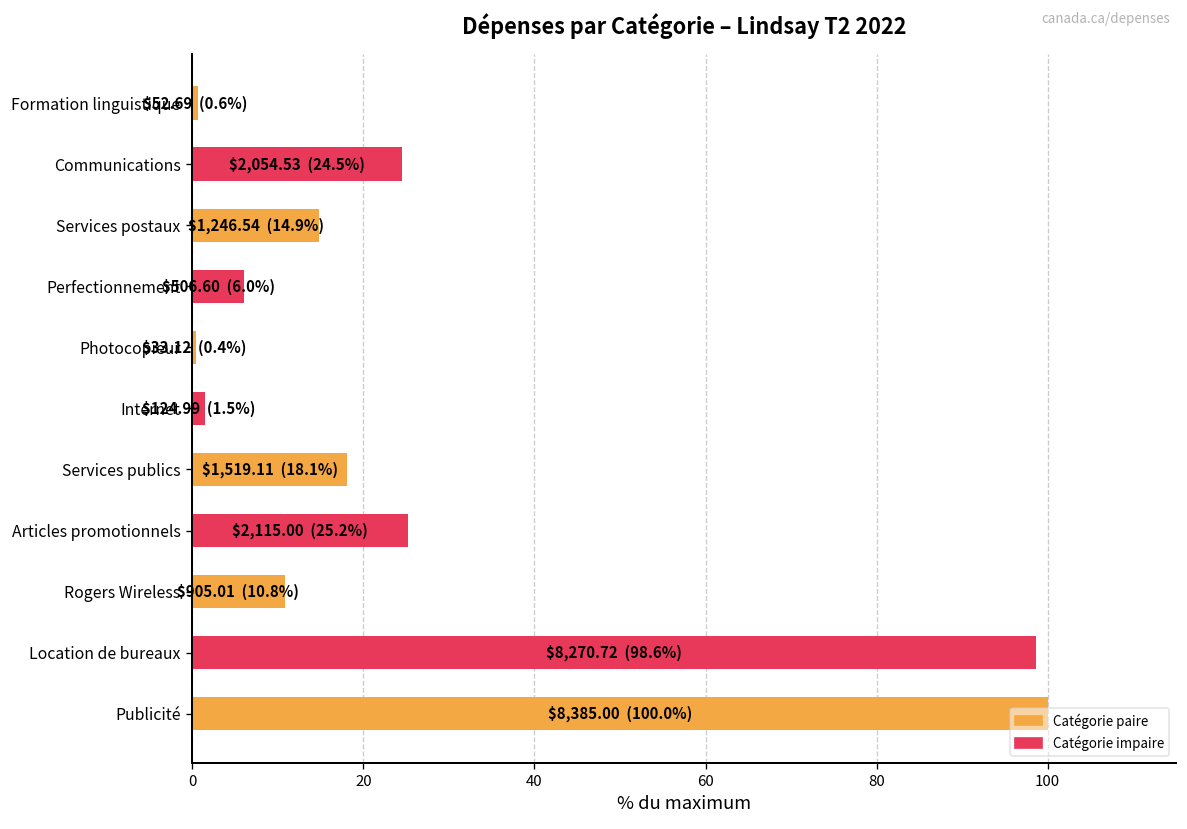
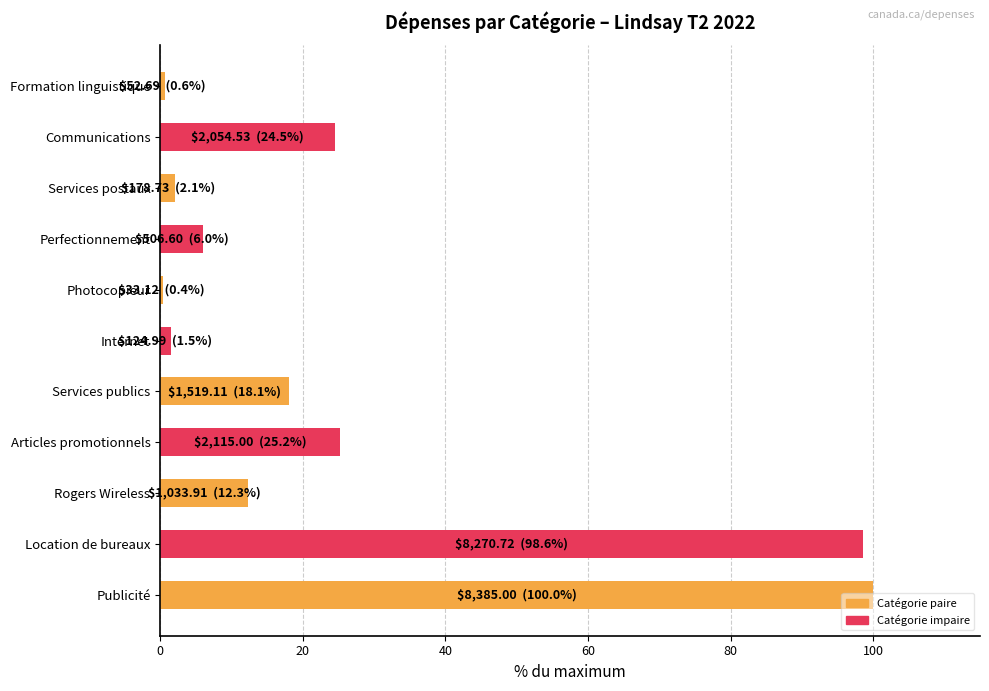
Services postaux: $1,246.54 (14.9%) -> $178.73 (2.1%)
Rogers Wireless: $905.01 (10.8%) -> $1,033.91 (12.3%)
